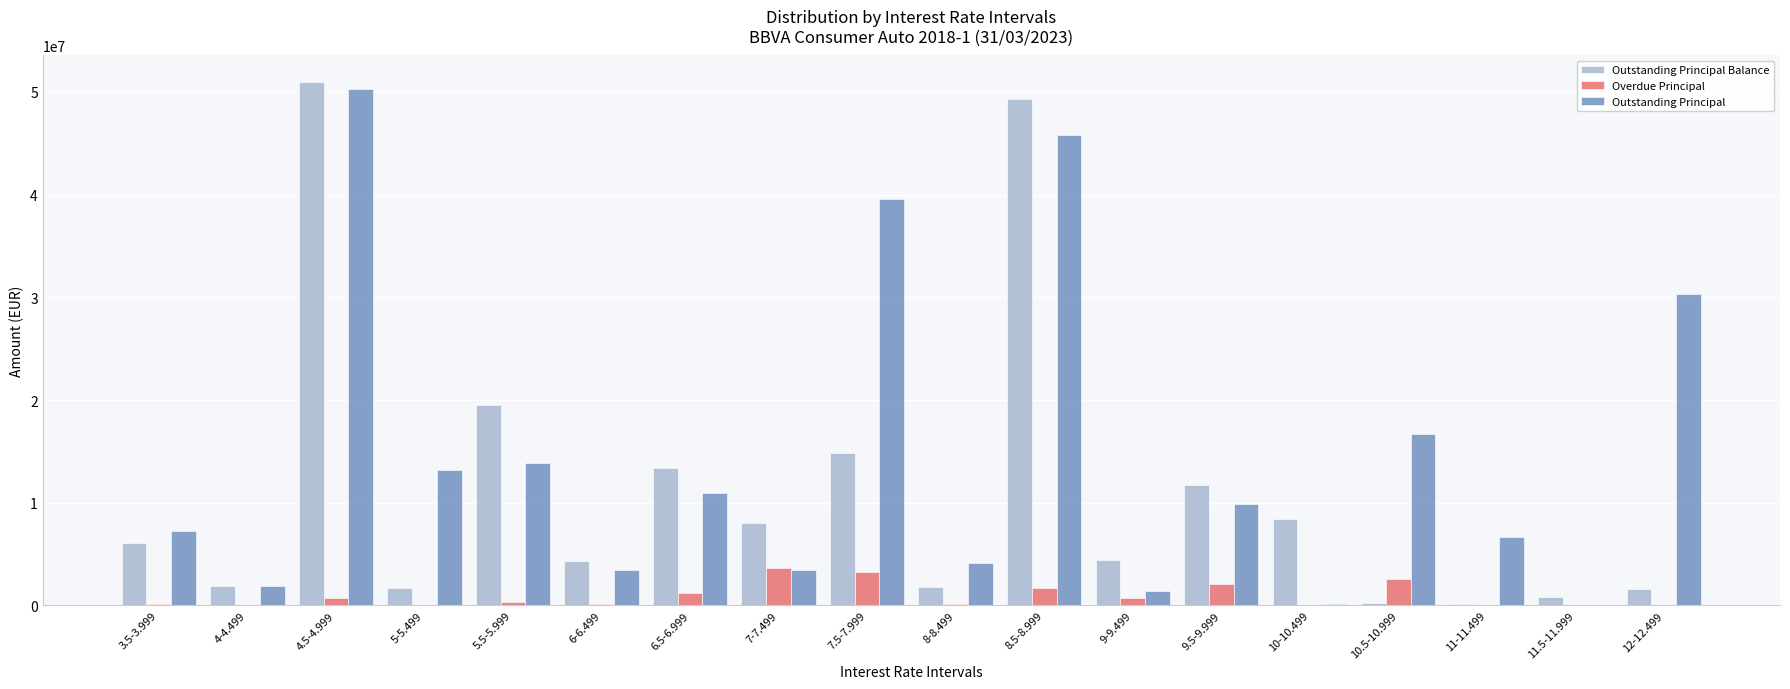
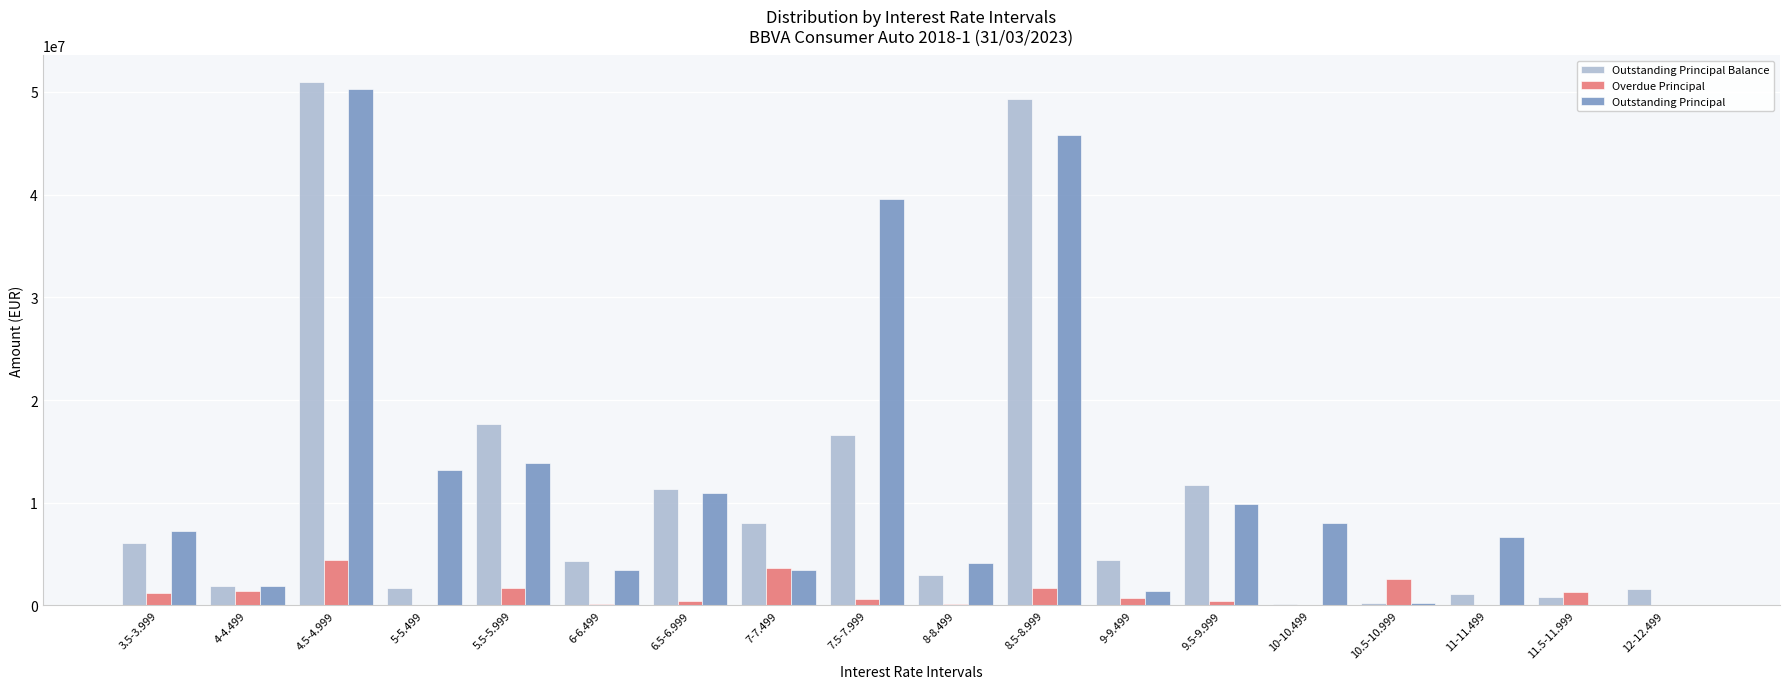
Overdue Principal, 3.5-3.999: 100000 -> 1200000
Overdue Principal, 4-4.499: 0 -> 1500000
Overdue Principal, 4.5-4.999: 800000 -> 4400000
Outstanding Principal Balance, 5.5-5.999: 19500000 -> 17600000
Overdue Principal, 5.5-5.999: 400000 -> 1700000
Outstanding Principal Balance, 6.5-6.999: 13400000 -> 11400000
Overdue Principal, 6.5-6.999: 1200000 -> 400000
Outstanding Principal Balance, 7.5-7.999: 14800000 -> 16600000
Overdue Principal, 7.5-7.999: 3200000 -> 700000
Outstanding Principal Balance, 8-8.499: 1800000 -> 3000000
Overdue Principal, 9.5-9.999: 2100000 -> 400000
Outstanding Principal Balance, 10-10.499: 8500000 -> 200000
Outstanding Principal, 10-10.499: 200000 -> 8000000
Outstanding Principal, 10.5-10.999: 16700000 -> 200000
Outstanding Principal Balance, 11-11.499: 100000 -> 1100000
Overdue Principal, 11.5-11.999: 0 -> 1300000
Outstanding Principal, 12-12.499: 30300000 -> 0
